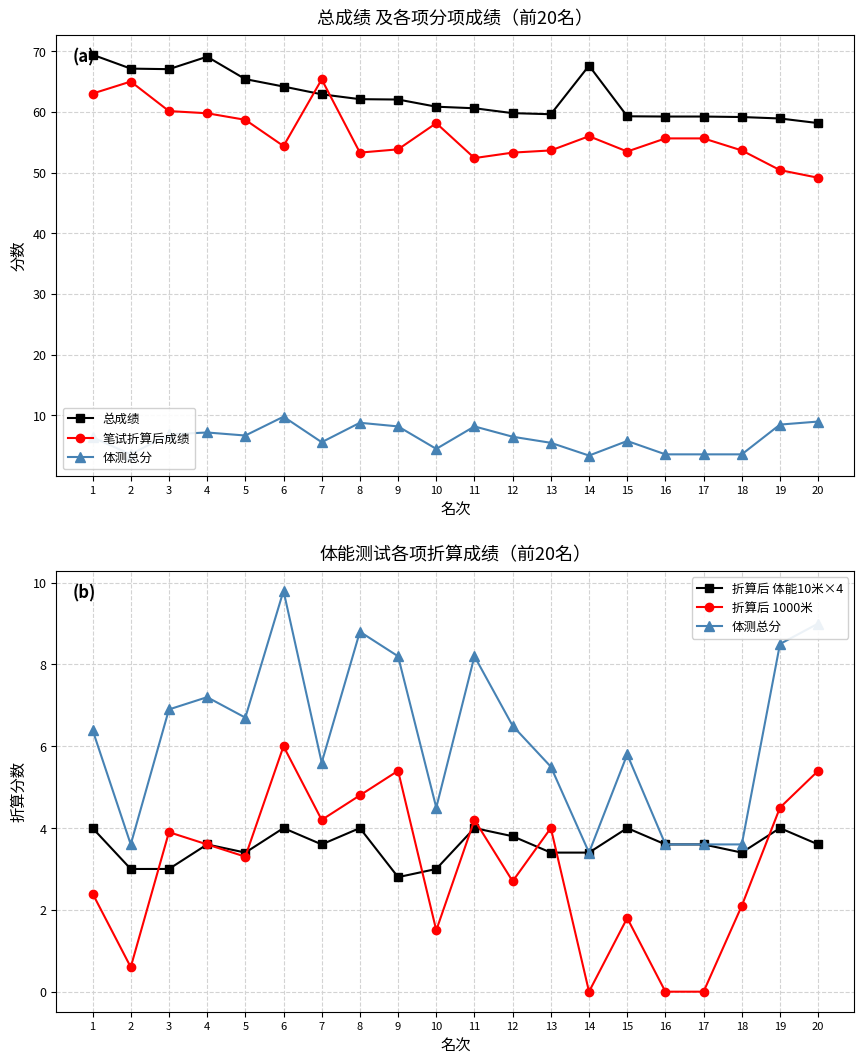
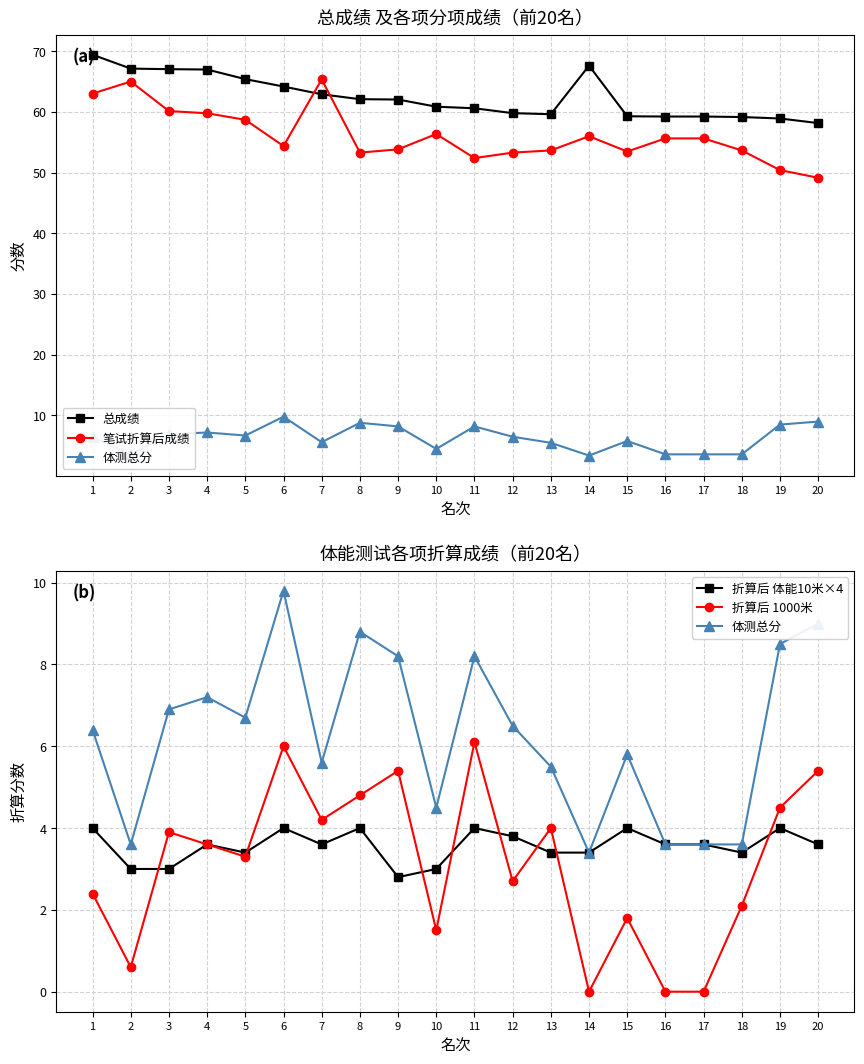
总成绩 及各项分项成绩（前20名）, 总成绩, 4: 69 -> 67
总成绩 及各项分项成绩（前20名）, 笔试折算后成绩, 10: 58 -> 56
体能测试各项折算成绩（前20名）, 折算后 1000米, 11: 4.2 -> 6.1
